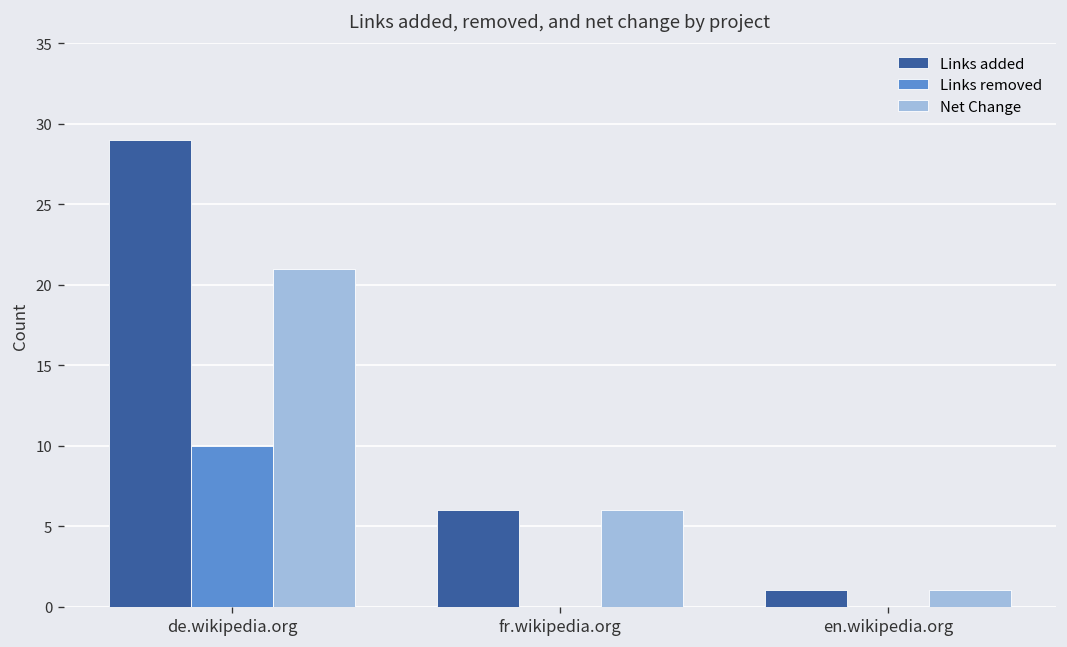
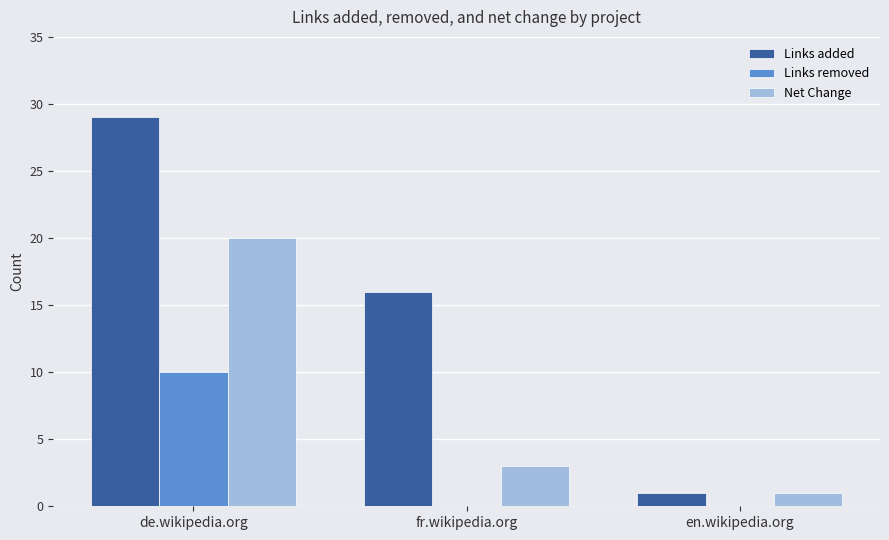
Net Change, de.wikipedia.org: 21 -> 20
Links added, fr.wikipedia.org: 6 -> 16
Net Change, fr.wikipedia.org: 6 -> 3
